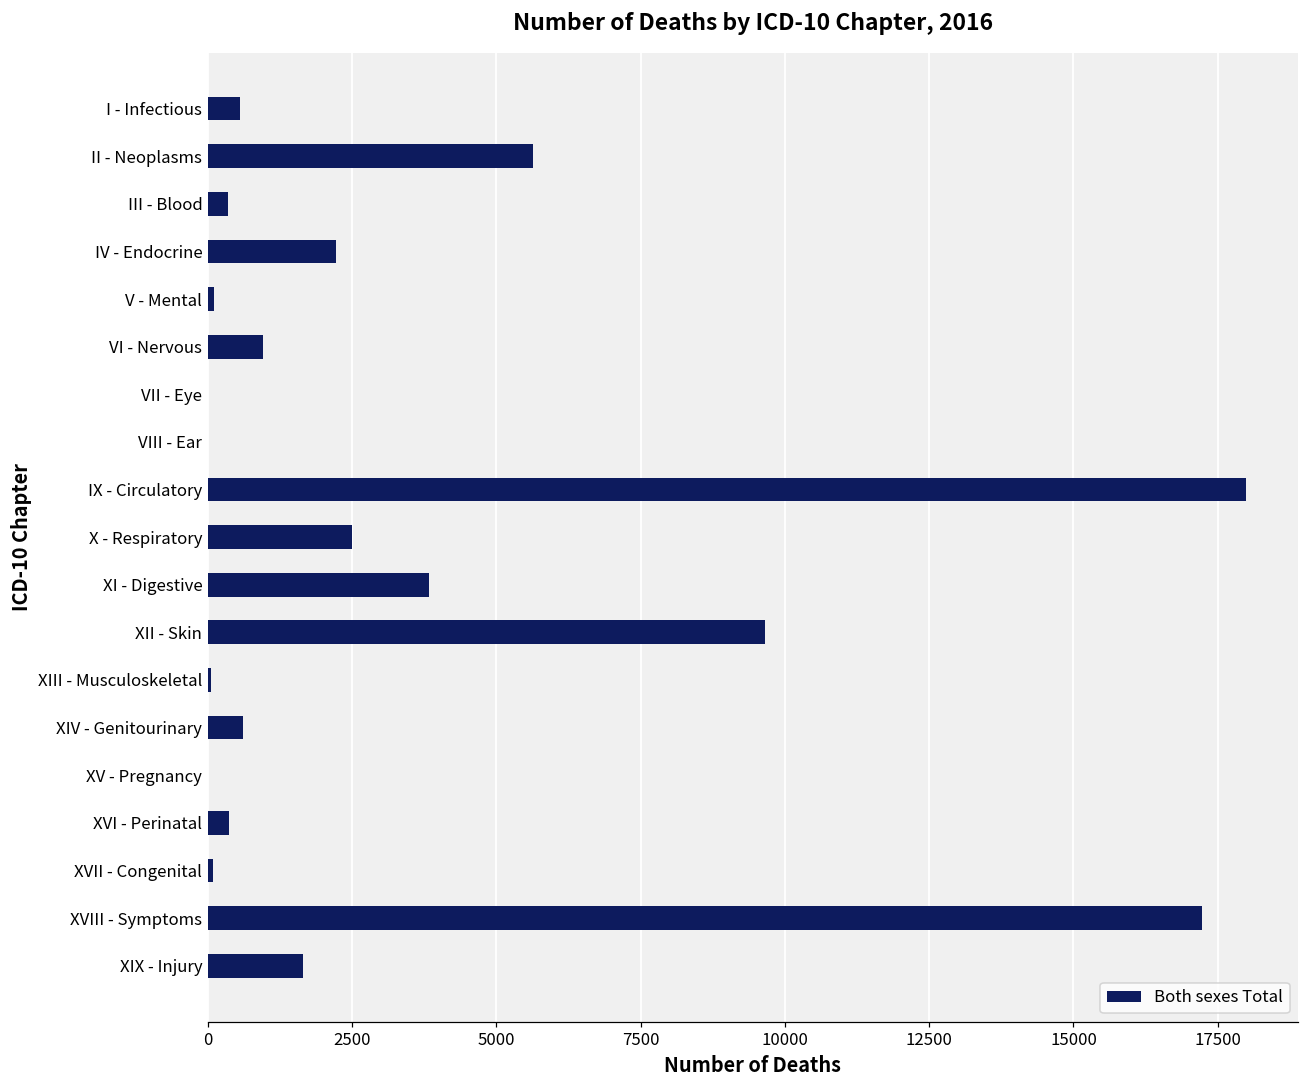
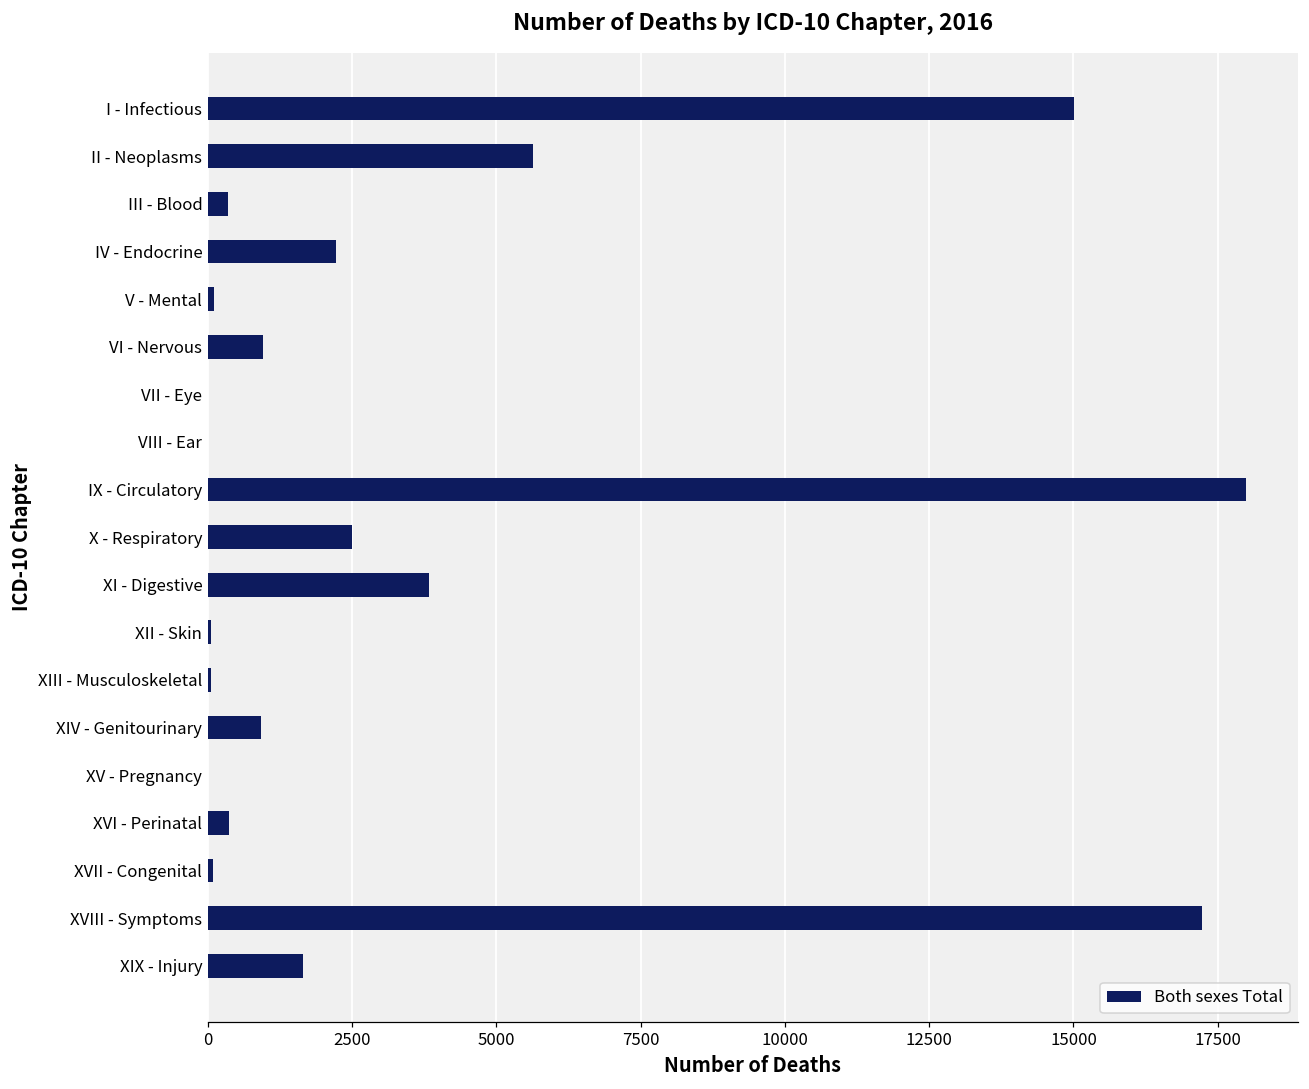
I - Infectious: 600 -> 15000
XII - Skin: 9700 -> 100
XIV - Genitourinary: 600 -> 900
